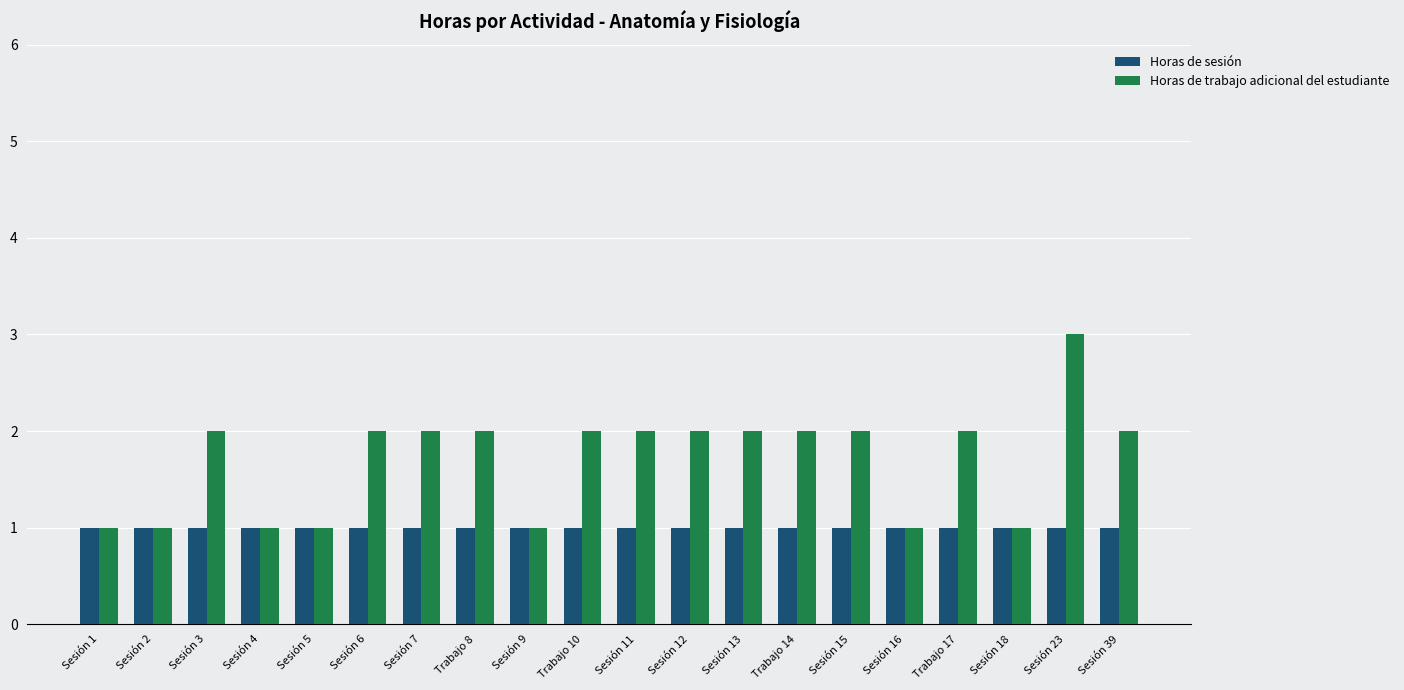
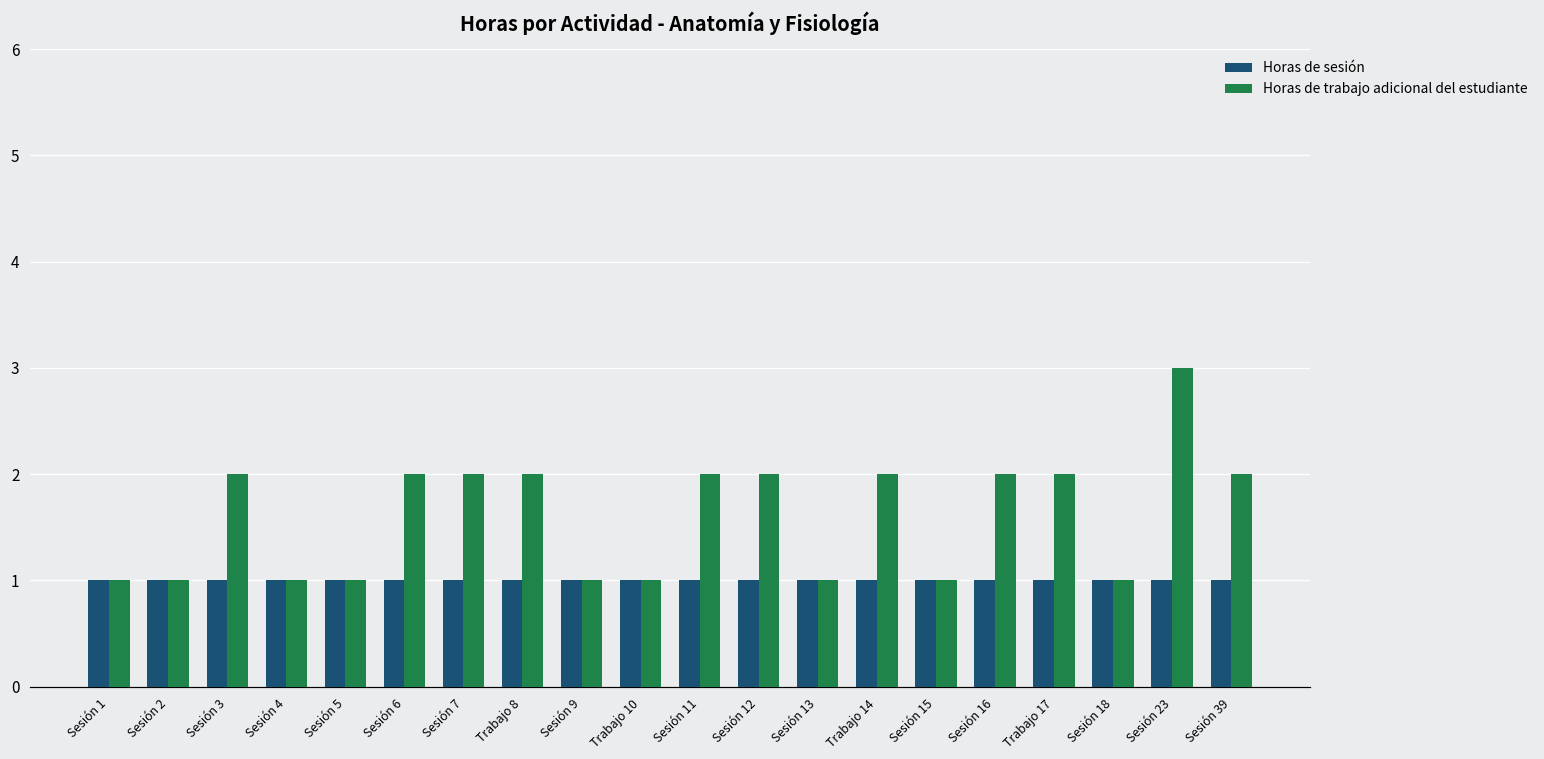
Horas de trabajo adicional del estudiante, Trabajo 10: 2 -> 1
Horas de trabajo adicional del estudiante, Sesión 13: 2 -> 1
Horas de trabajo adicional del estudiante, Sesión 15: 2 -> 1
Horas de trabajo adicional del estudiante, Sesión 16: 1 -> 2
